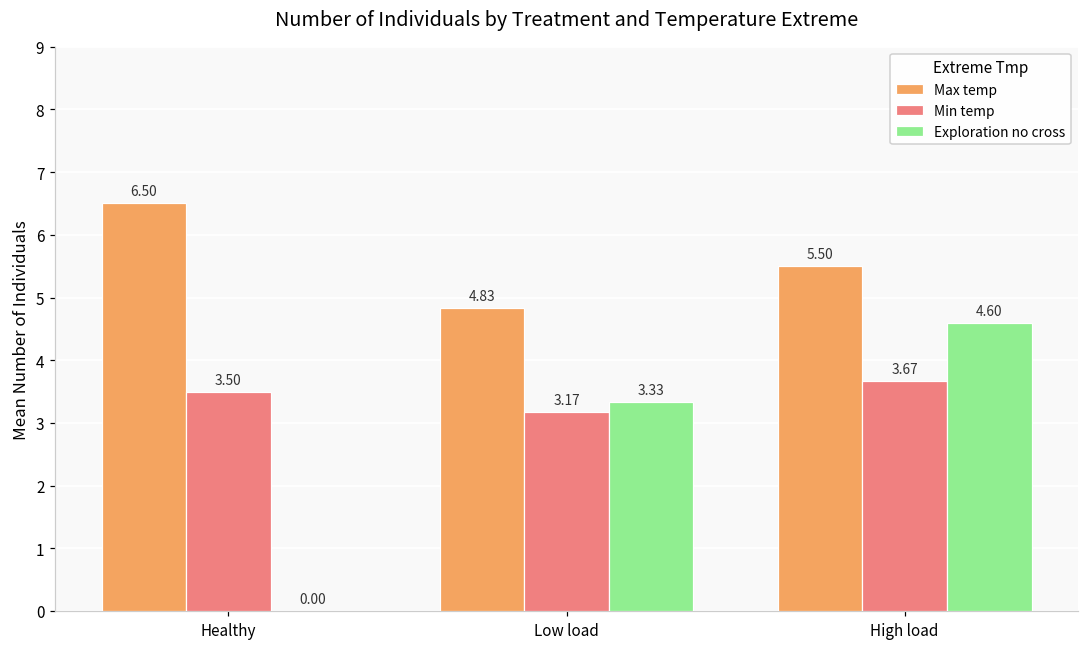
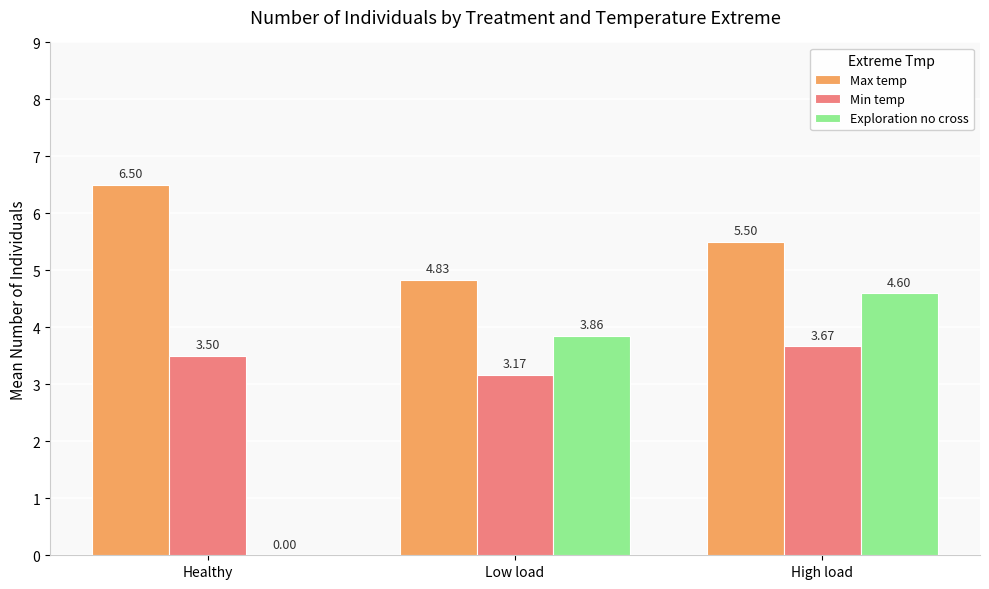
Exploration no cross, Low load: 3.33 -> 3.86
